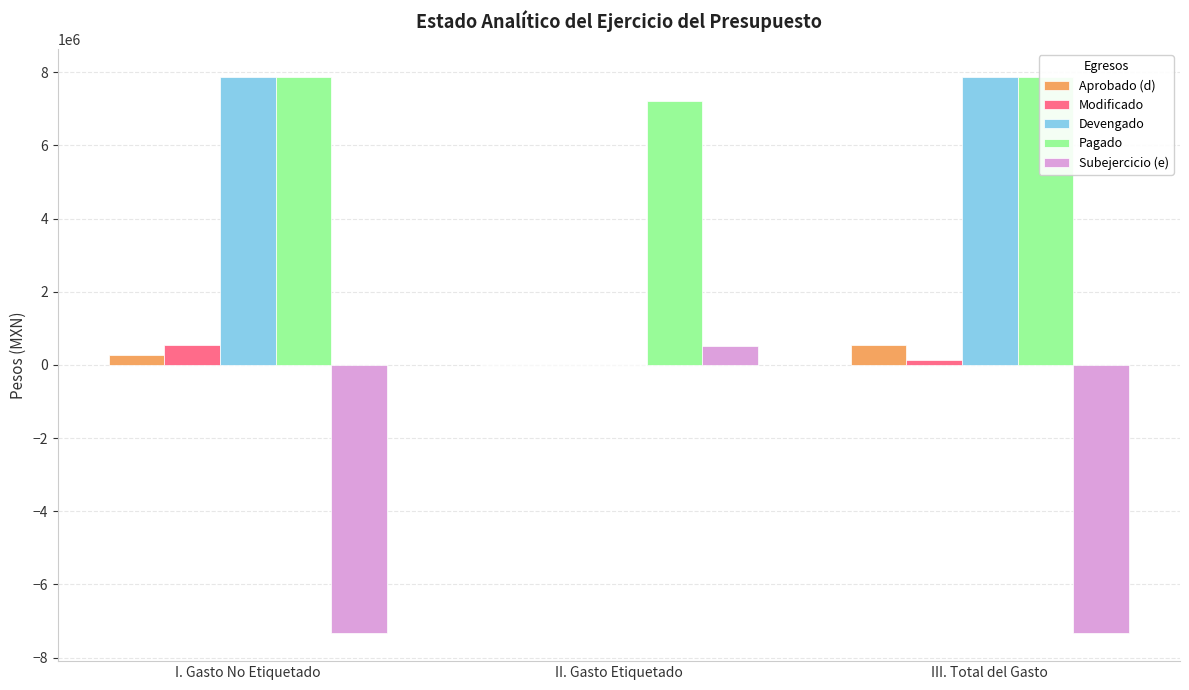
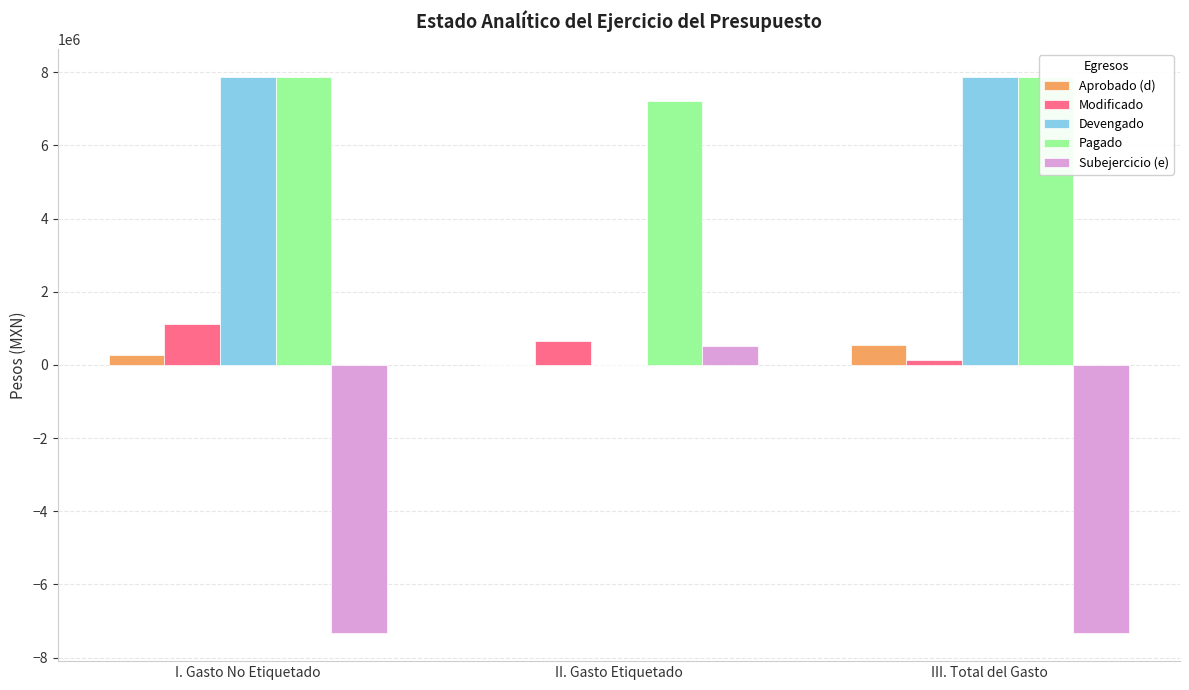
Modificado, I. Gasto No Etiquetado: 500000 -> 1100000
Modificado, II. Gasto Etiquetado: 0 -> 700000
